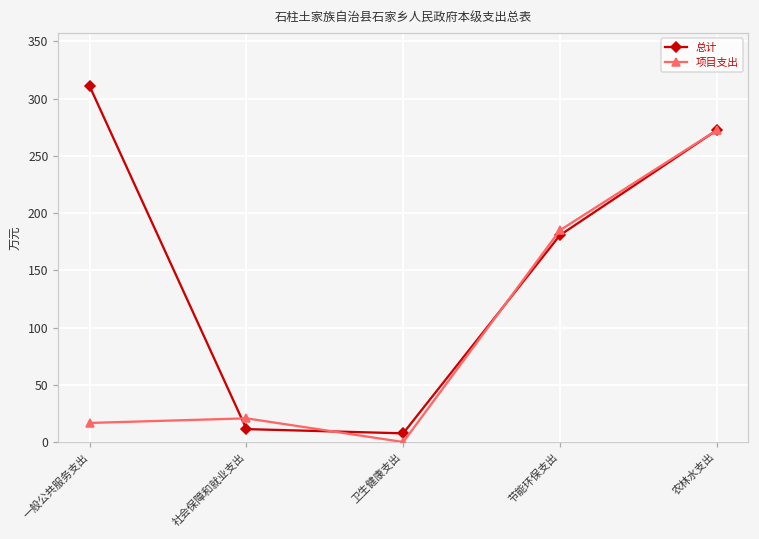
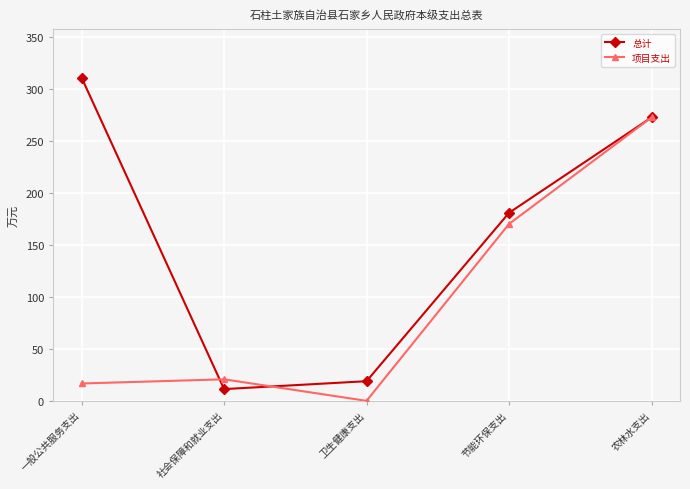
总计, 卫生健康支出: 8 -> 19
项目支出, 节能环保支出: 185 -> 170
